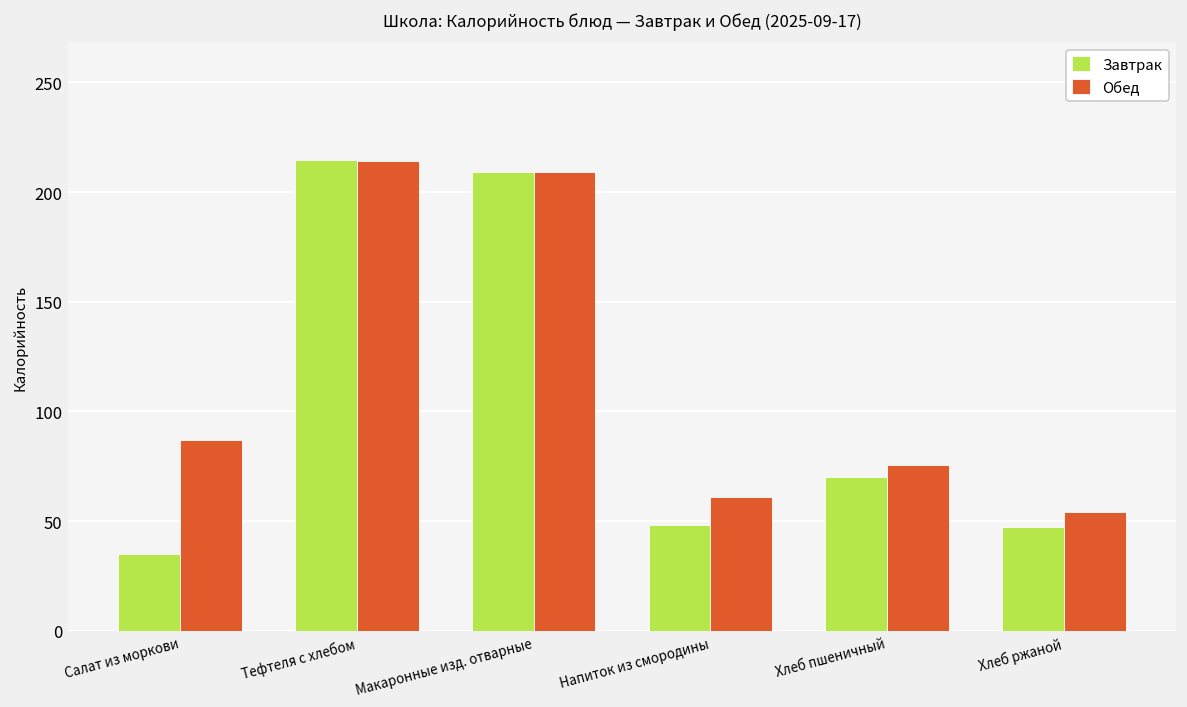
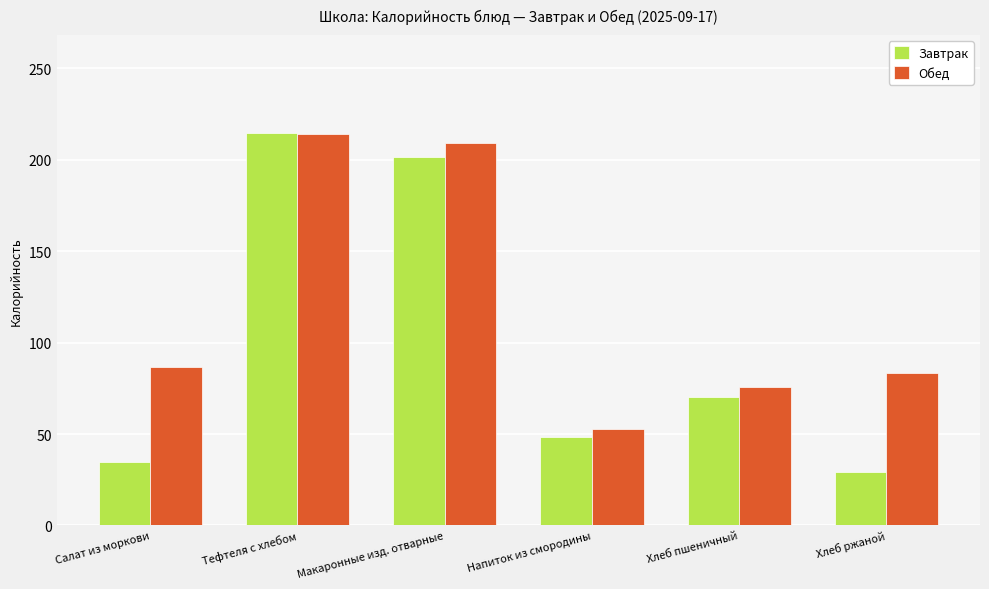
Завтрак, Макаронные изд. отварные: 209 -> 202
Обед, Напиток из смородины: 61 -> 53
Завтрак, Хлеб ржаной: 48 -> 29
Обед, Хлеб ржаной: 54 -> 83
